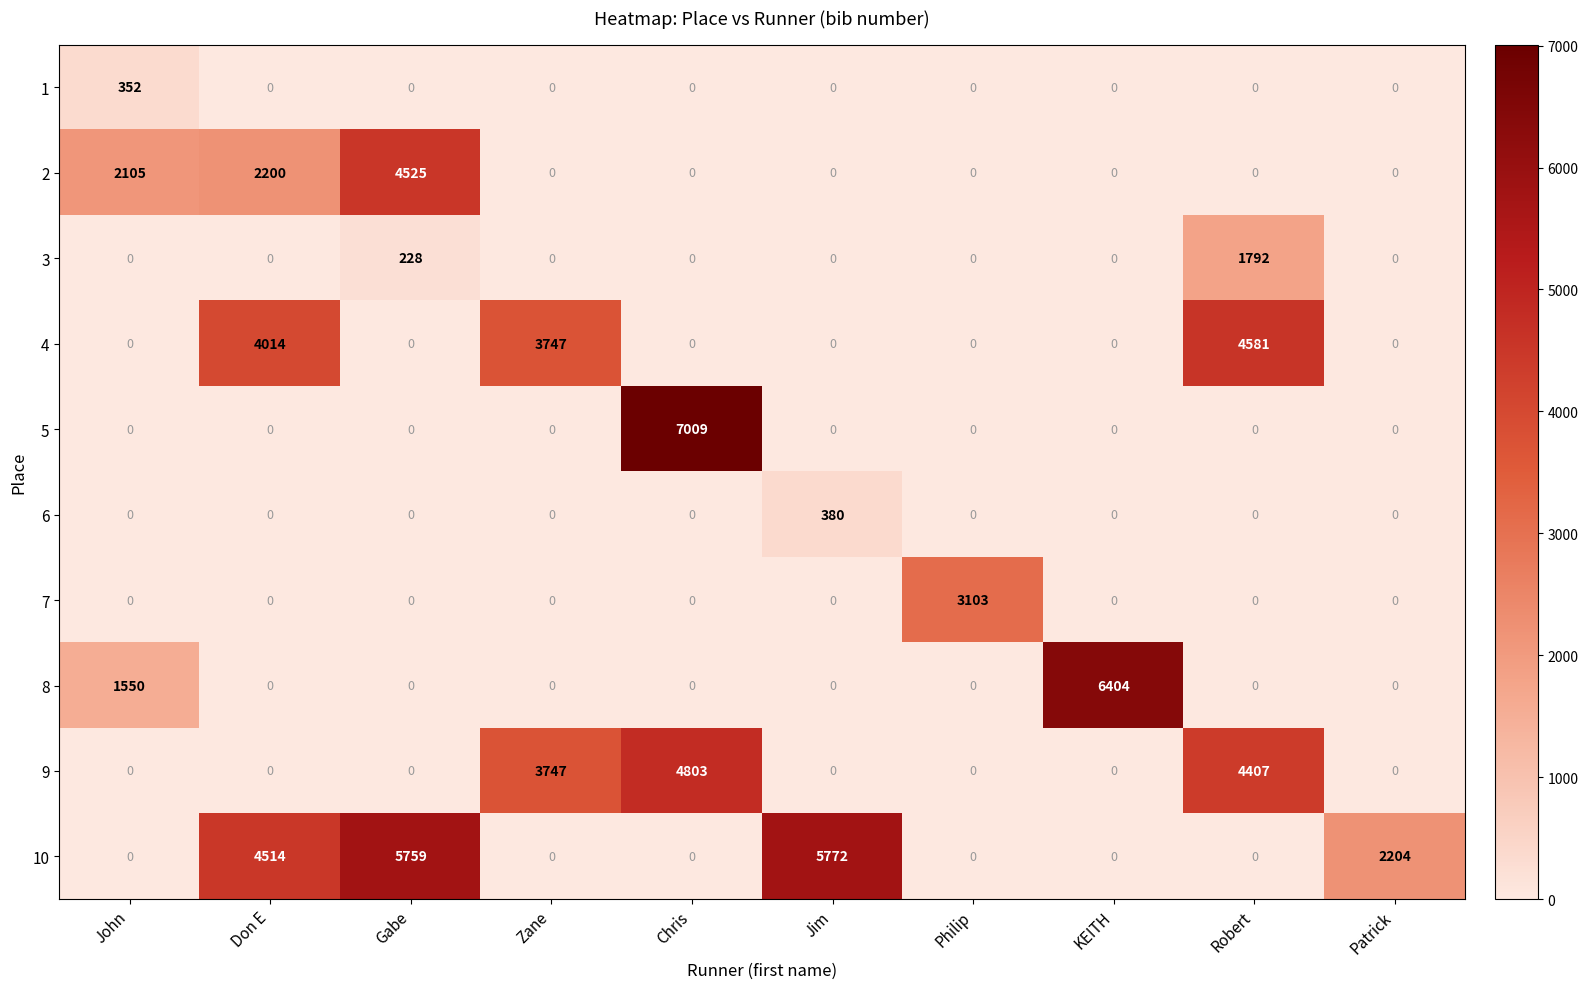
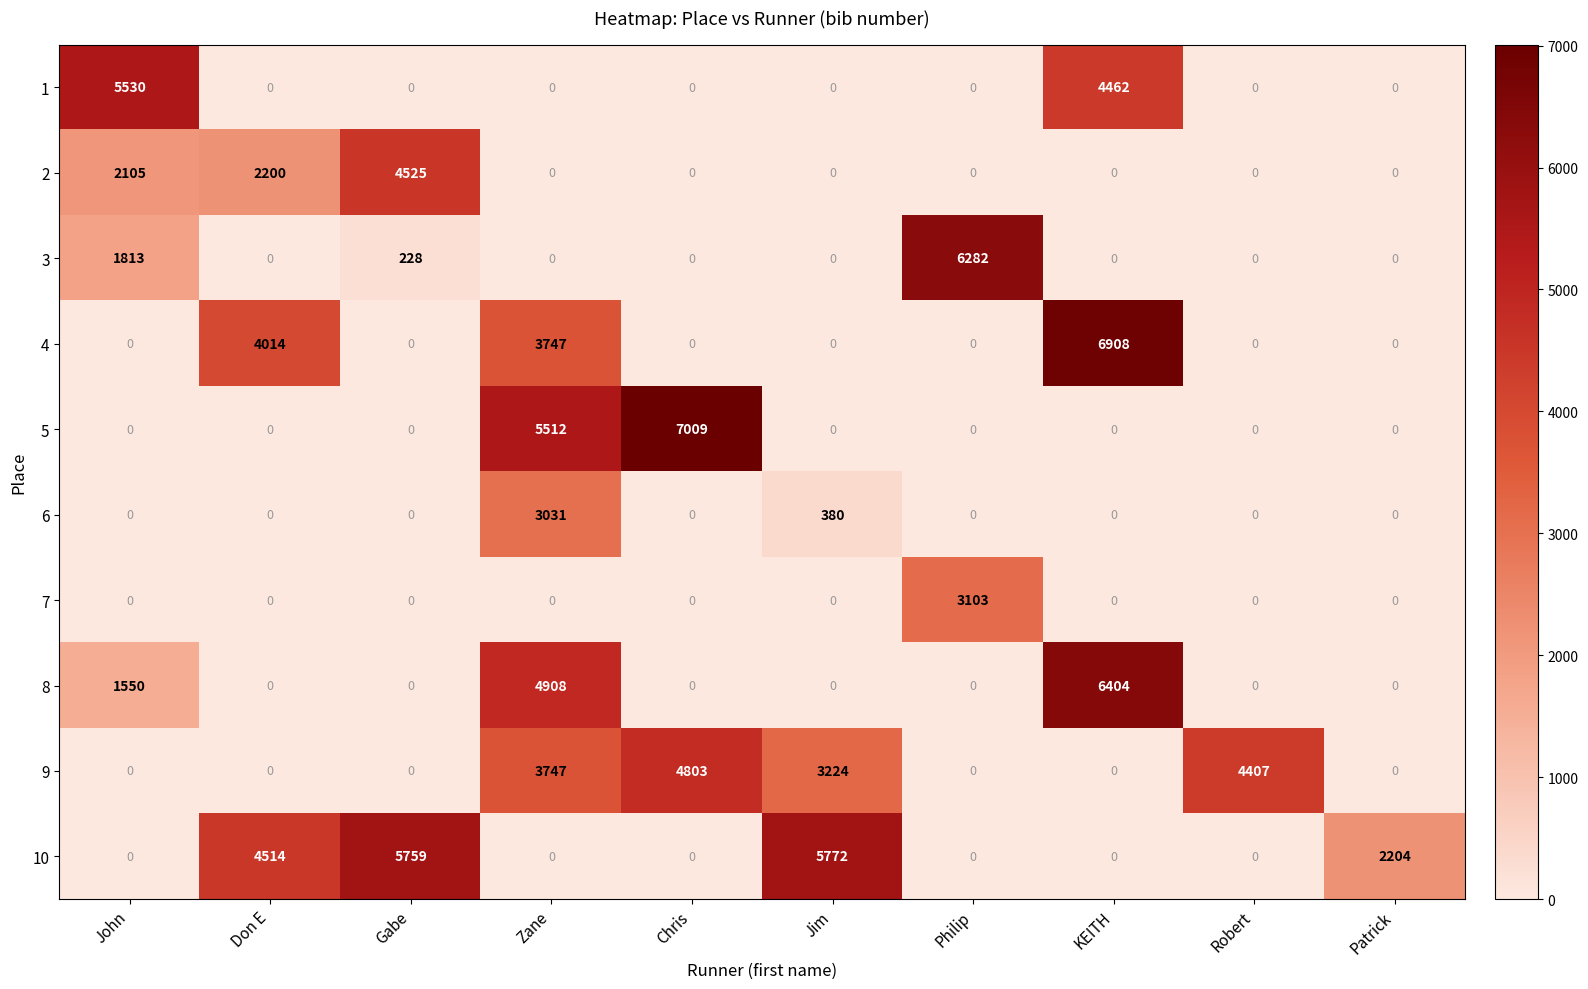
1, John: 352 -> 5530
1, KEITH: 0 -> 4462
3, John: 0 -> 1813
3, Philip: 0 -> 6282
3, Robert: 1792 -> 0
4, KEITH: 0 -> 6908
4, Robert: 4581 -> 0
5, Zane: 0 -> 5512
6, Zane: 0 -> 3031
8, Zane: 0 -> 4908
9, Jim: 0 -> 3224
